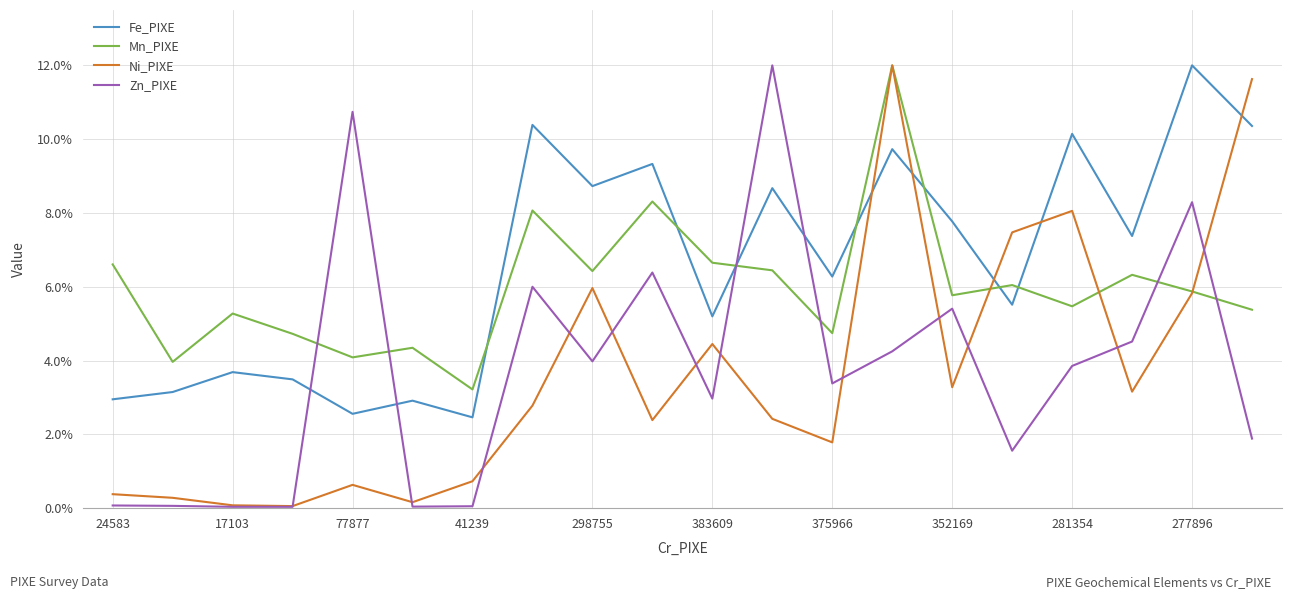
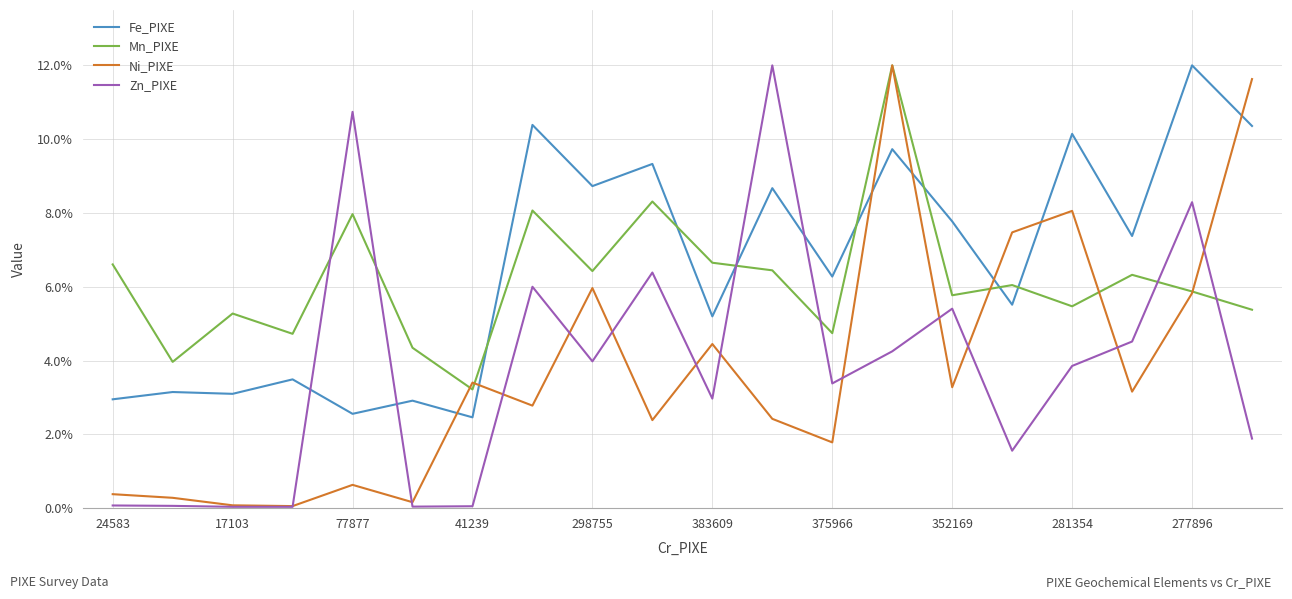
Fe_PIXE, 17103: 3.7% -> 3.1%
Mn_PIXE, 77877: 4.1% -> 8.0%
Ni_PIXE, 41239: 0.7% -> 3.4%
